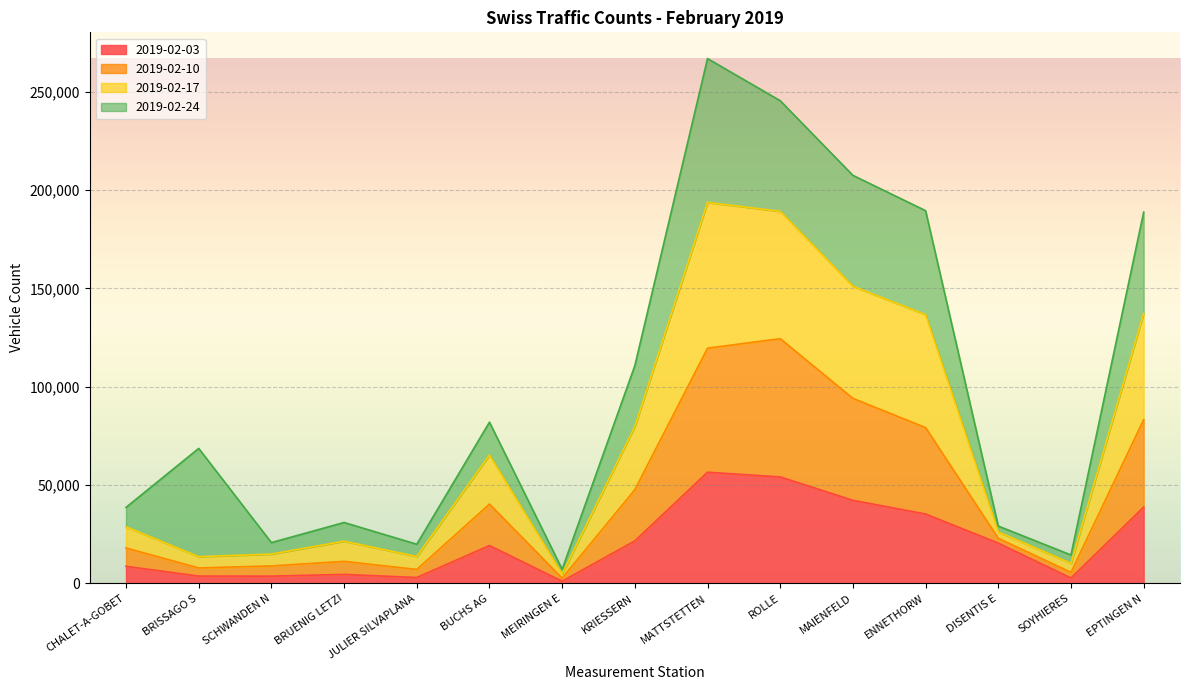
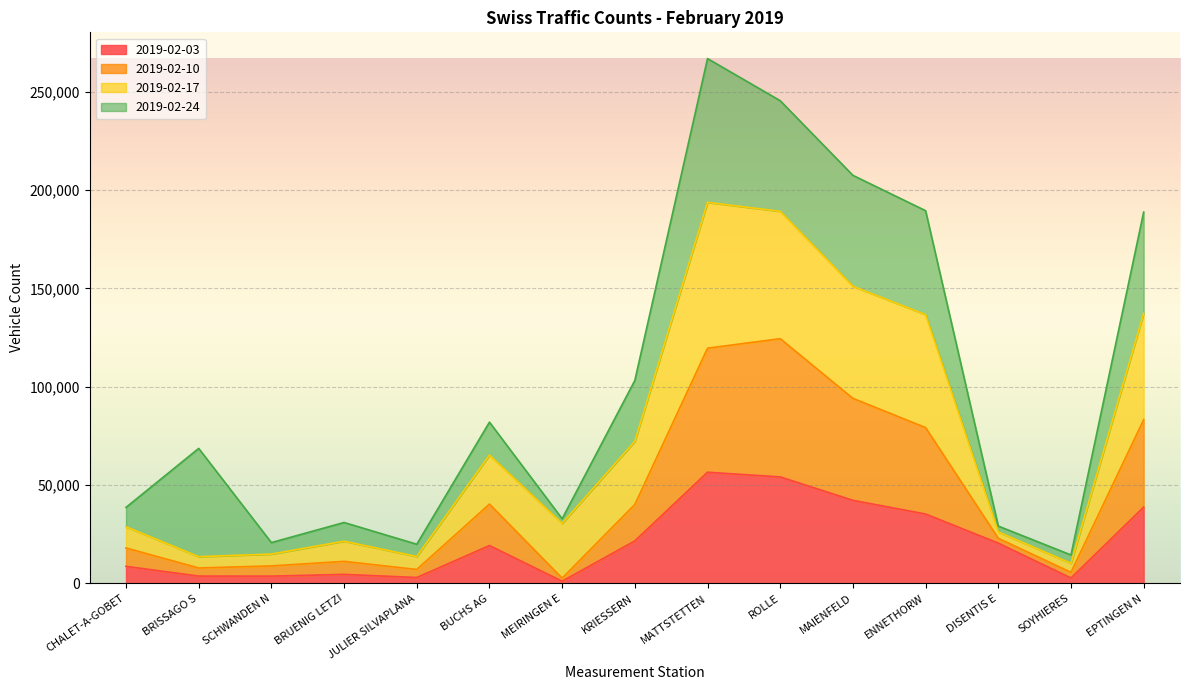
2019-02-17, MEIRINGEN E: 2,000 -> 28,000
2019-02-10, KRIESSERN: 26,000 -> 19,000
